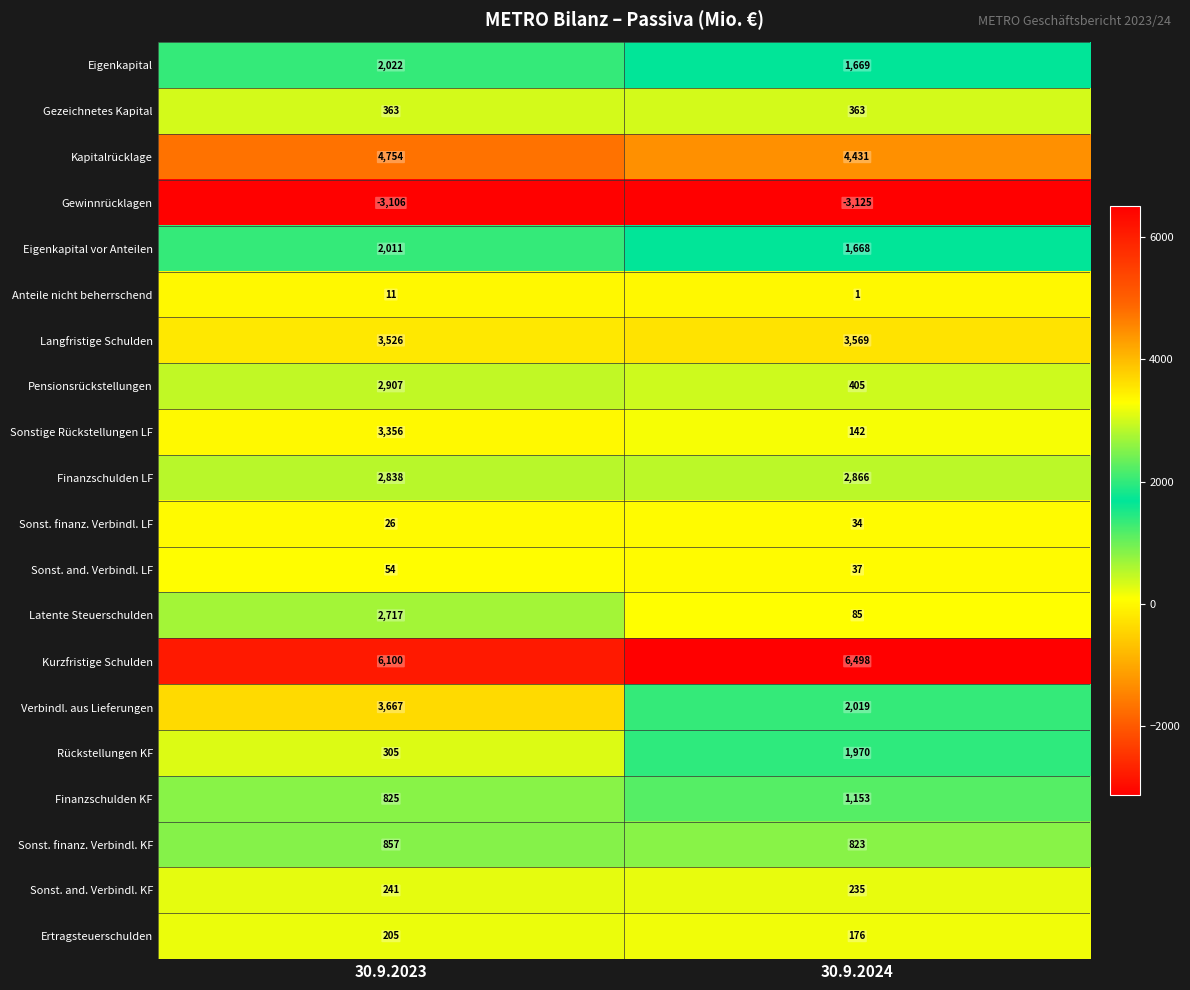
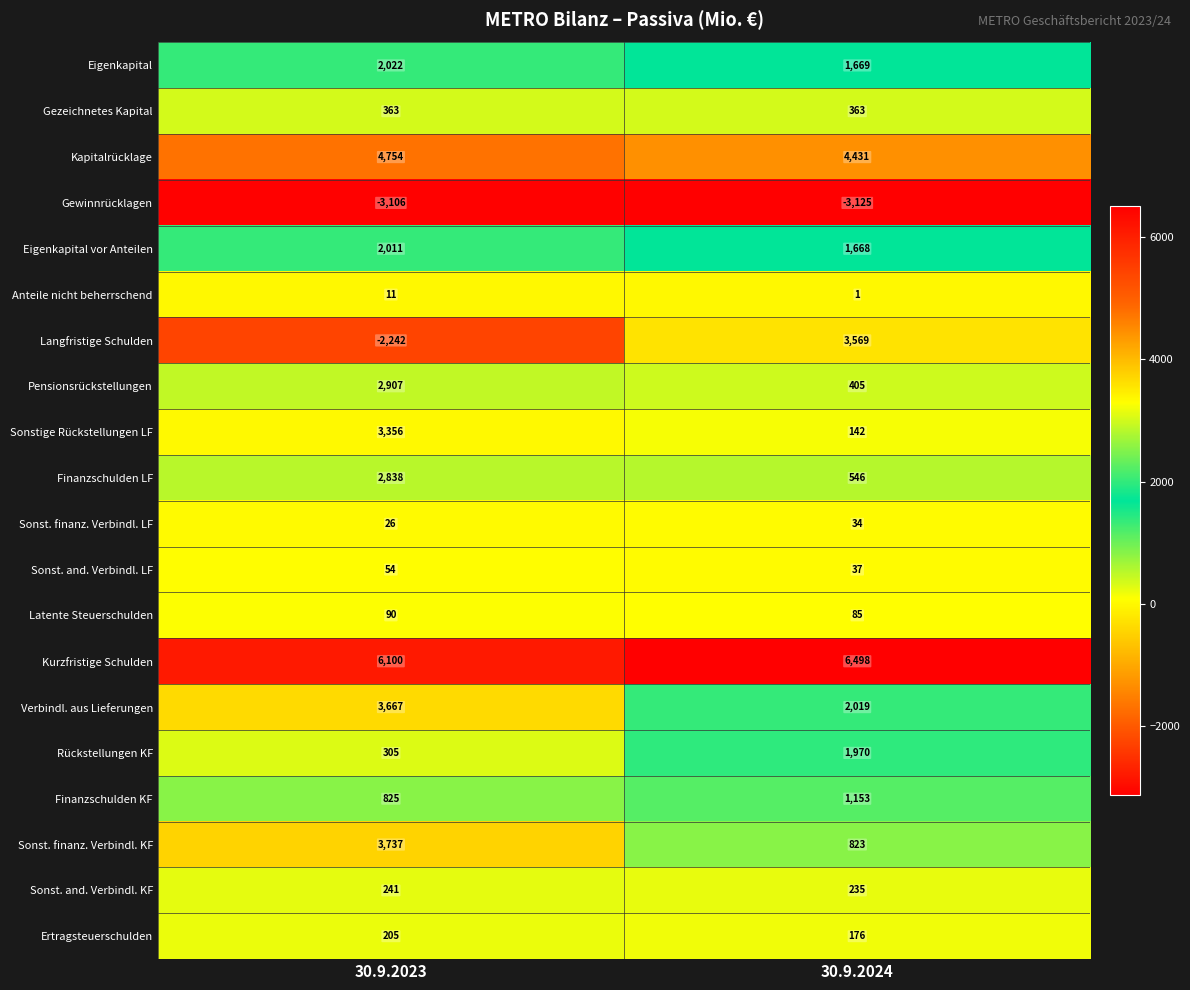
Langfristige Schulden, 30.9.2023: 3,526 -> -2,242
Finanzschulden LF, 30.9.2024: 2,866 -> 546
Latente Steuerschulden, 30.9.2023: 2,717 -> 90
Sonst. finanz. Verbindl. KF, 30.9.2023: 857 -> 3,737
